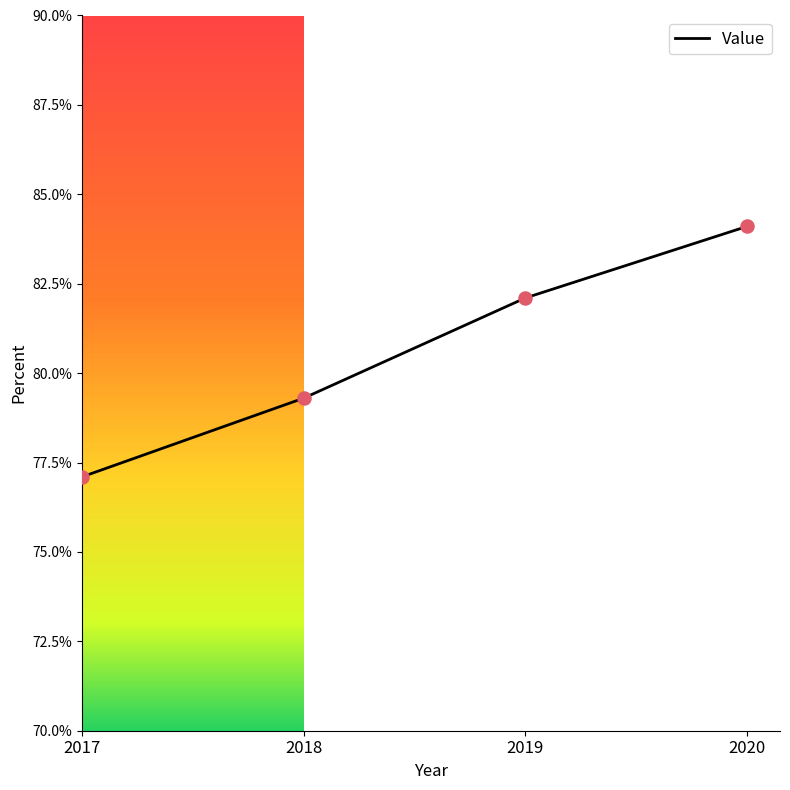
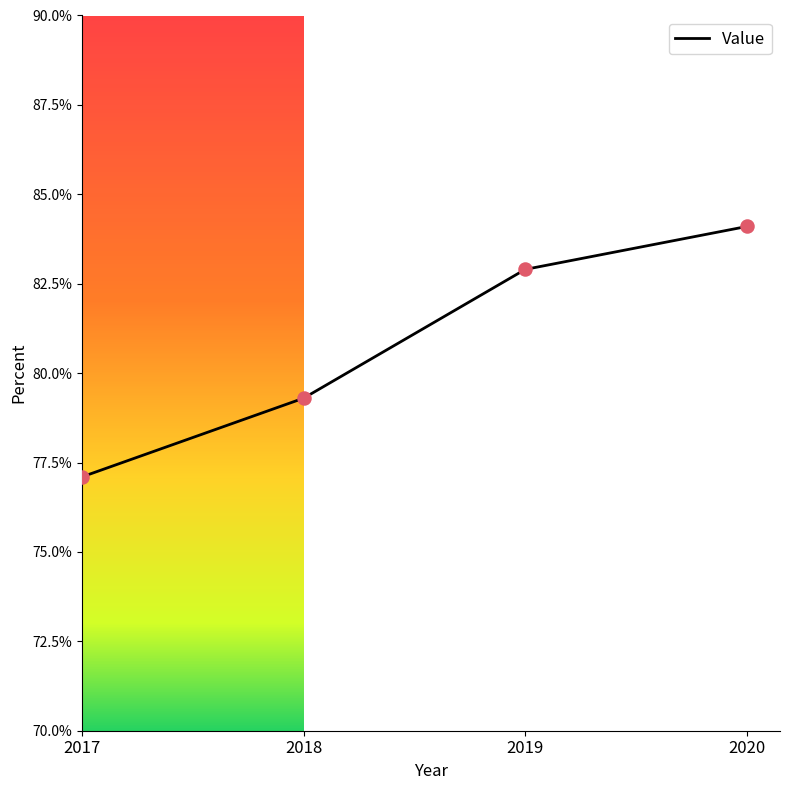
2019: 82.1% -> 82.9%
